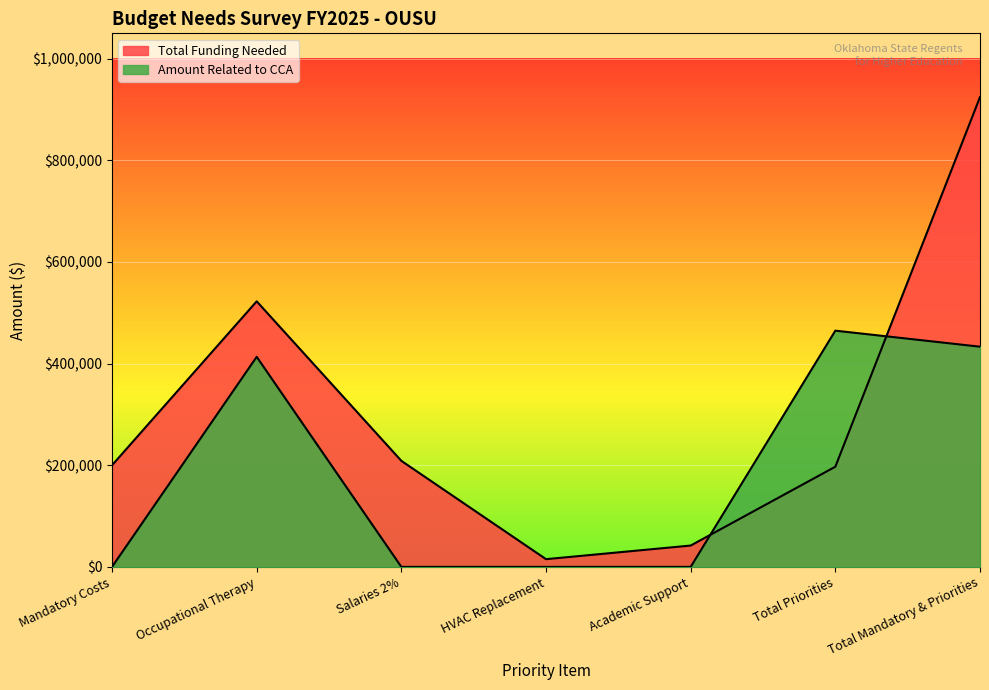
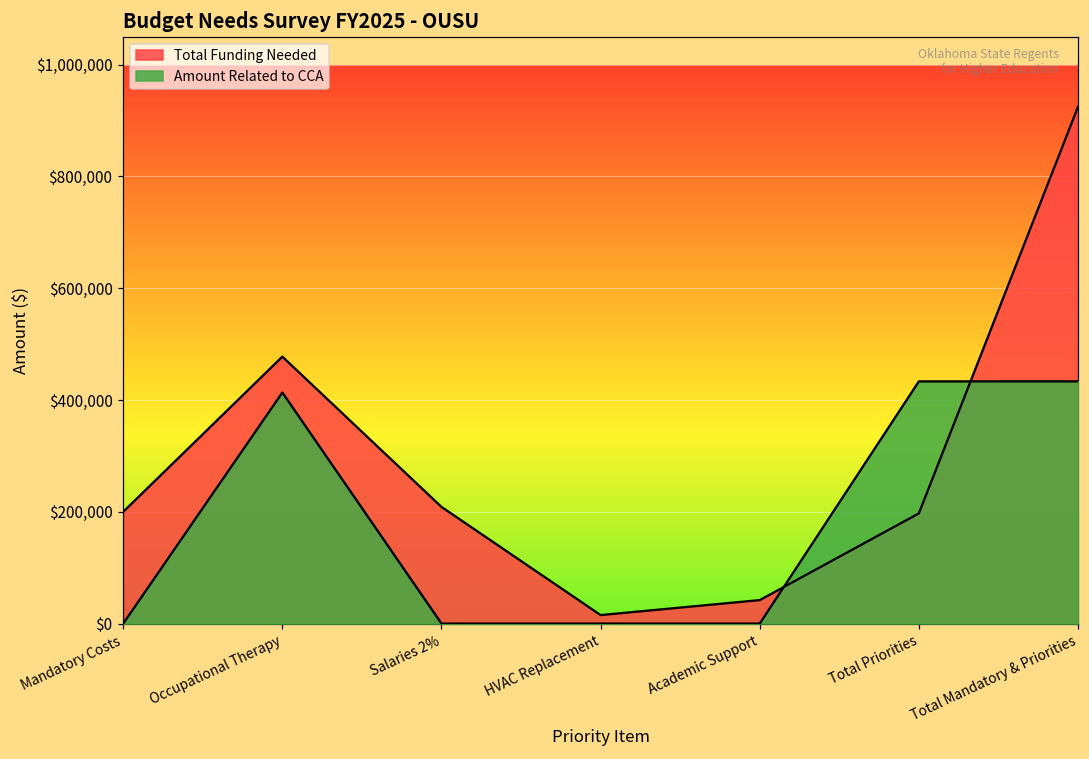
Total Funding Needed, Occupational Therapy: $520,000 -> $480,000
Amount Related to CCA, Total Priorities: $460,000 -> $430,000
